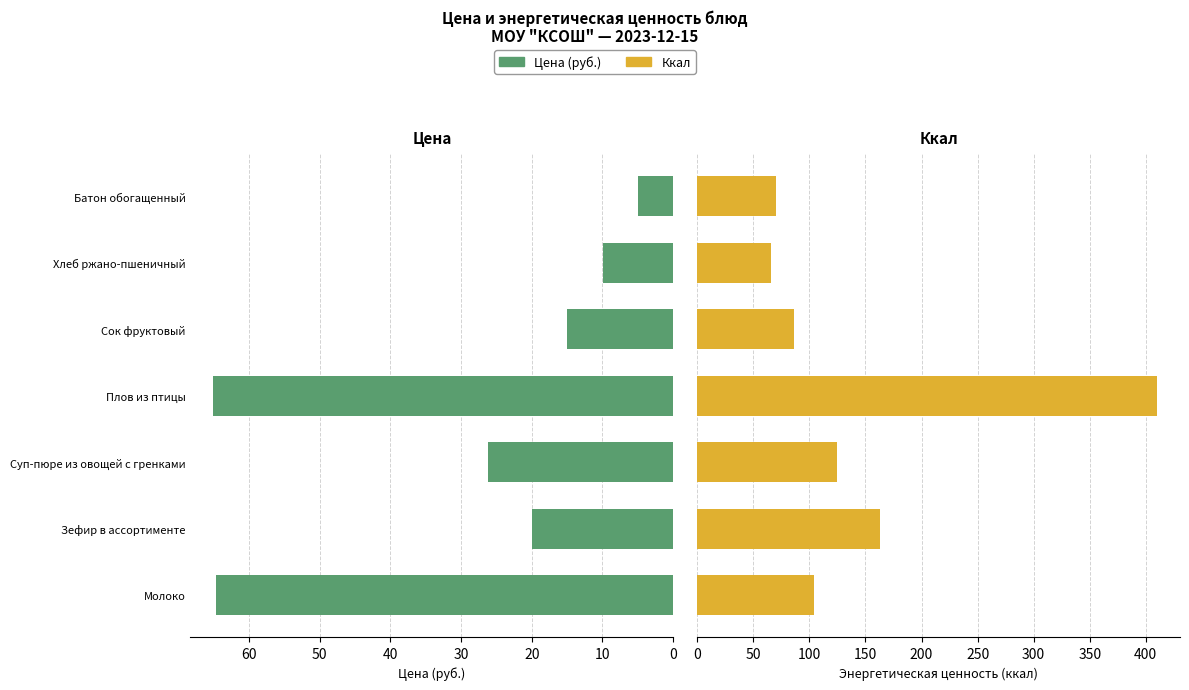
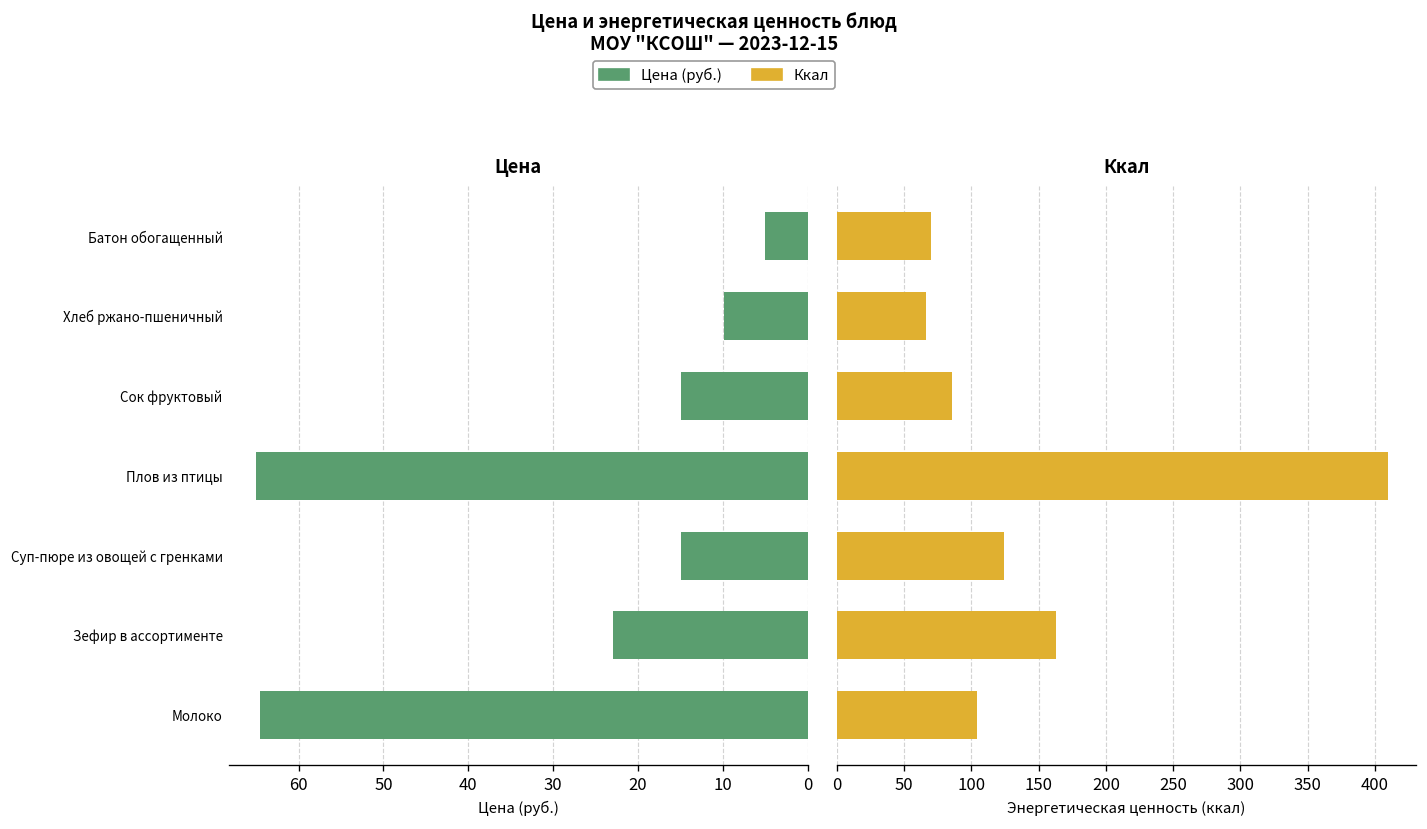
Цена, Суп-пюре из овощей с гренками: 26 -> 15
Цена, Зефир в ассортименте: 20 -> 23
